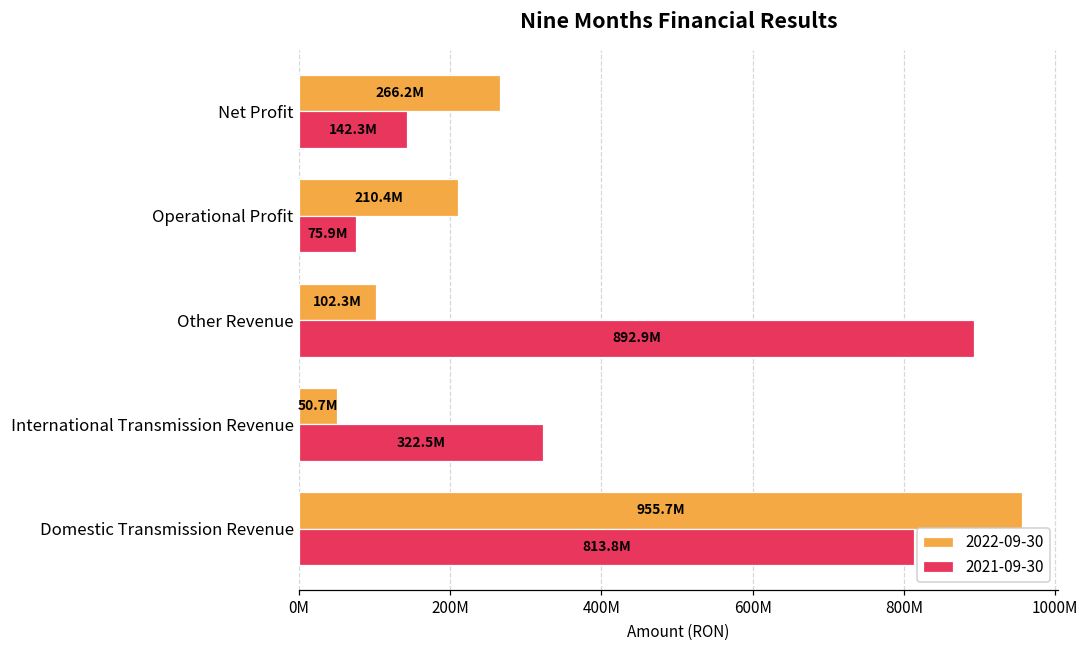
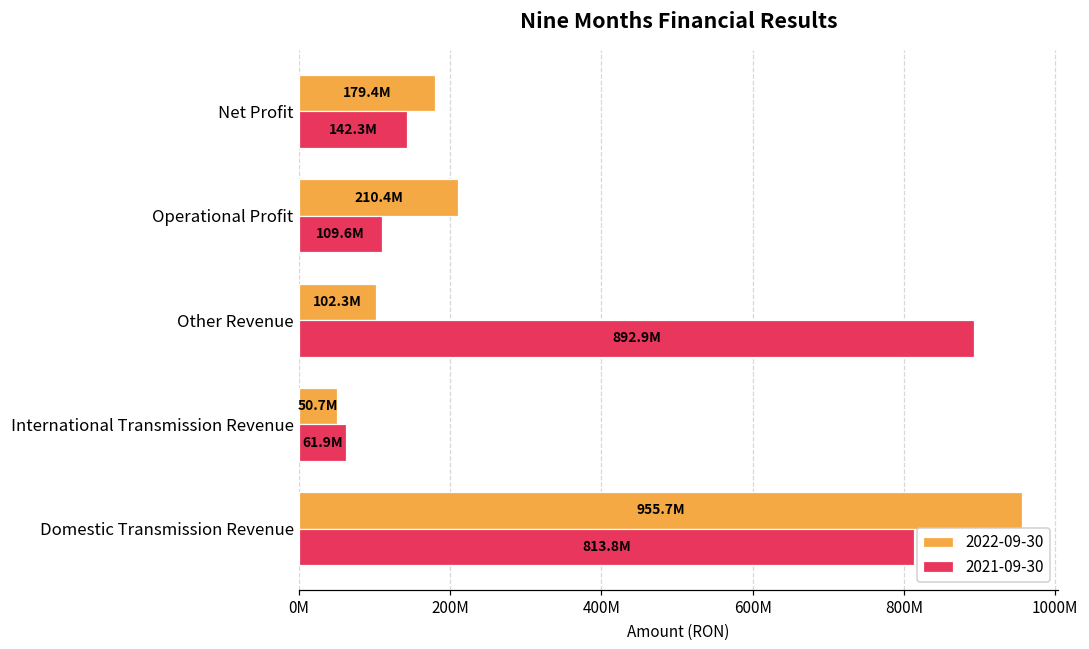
2022-09-30, Net Profit: 266.2M -> 179.4M
2021-09-30, Operational Profit: 75.9M -> 109.6M
2021-09-30, International Transmission Revenue: 322.5M -> 61.9M
